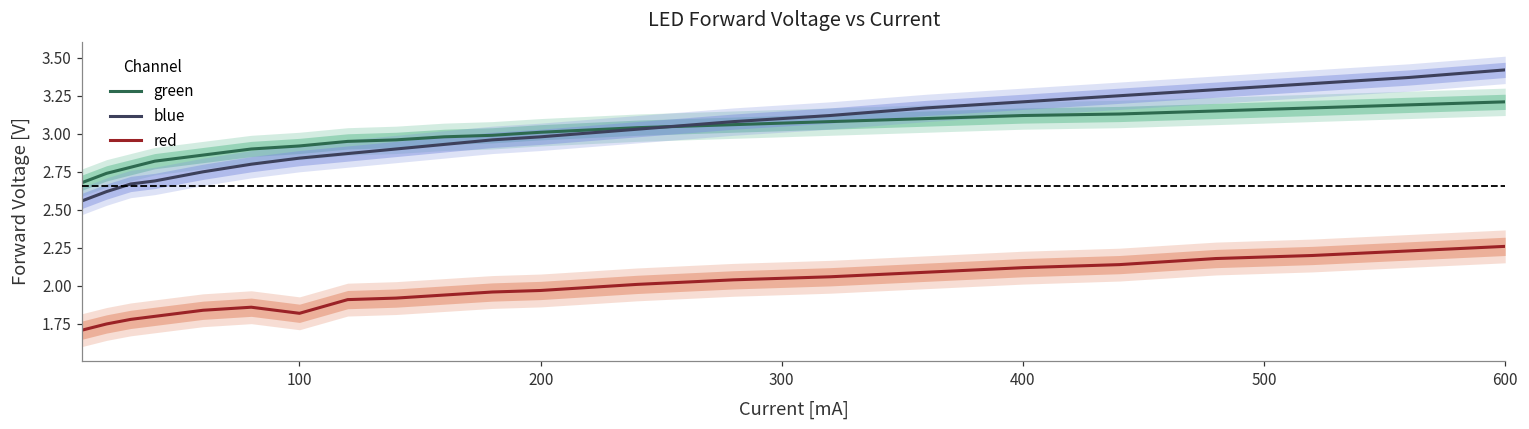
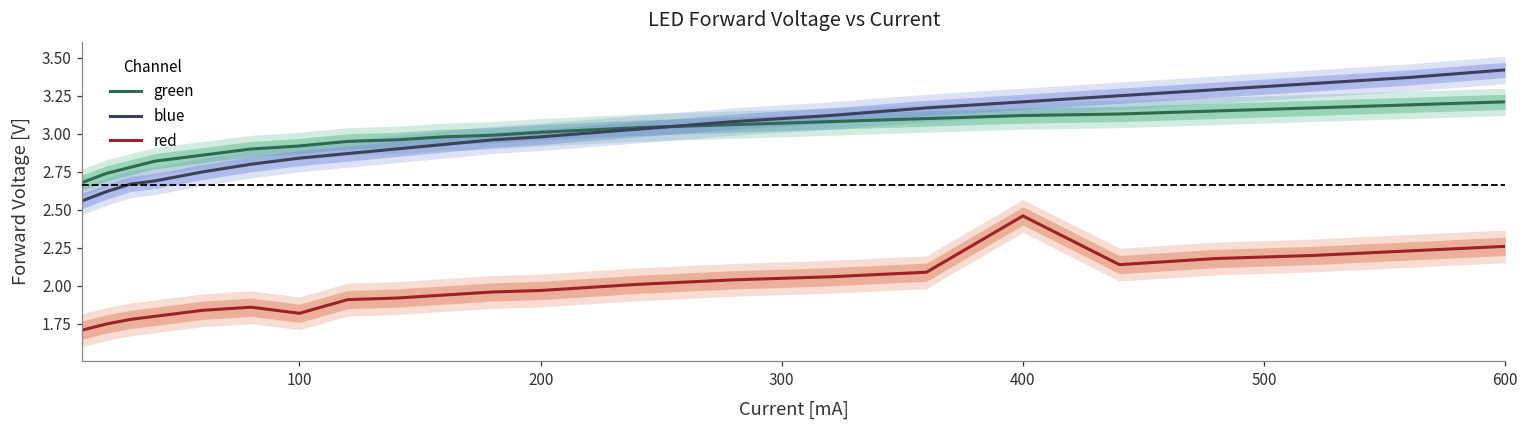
red, 400: 2.12 -> 2.46
